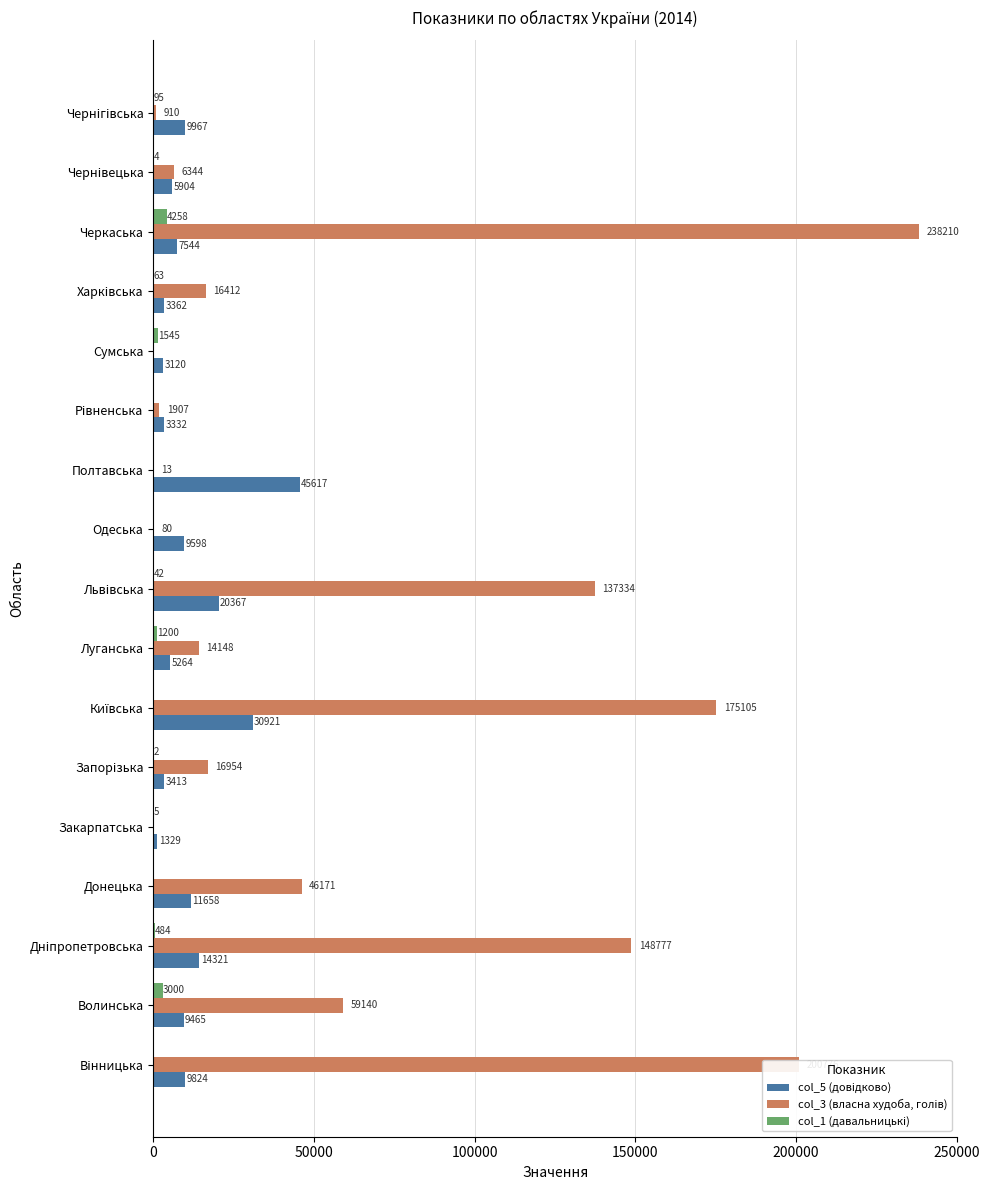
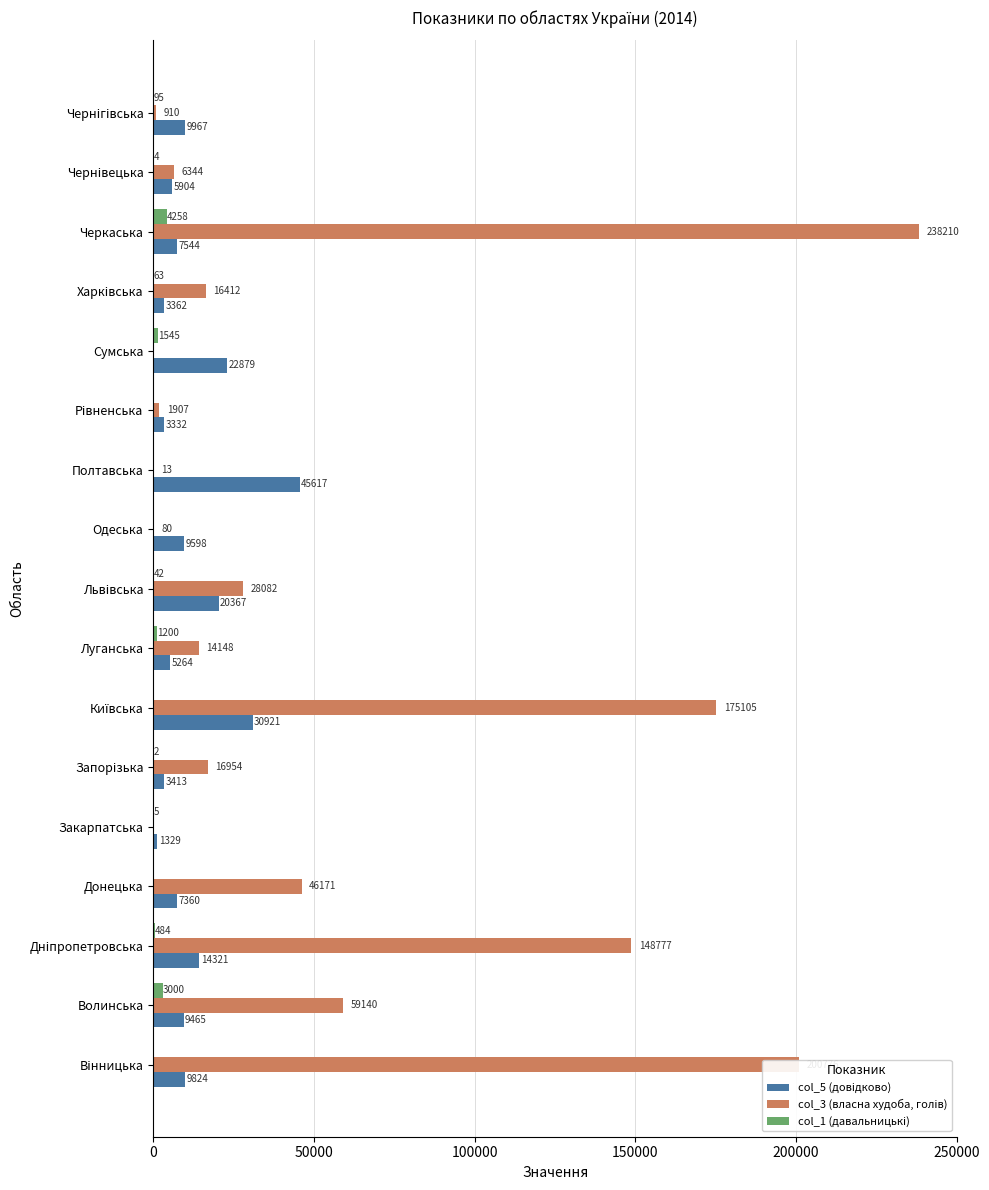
col_5 (довідково), Сумська: 3120 -> 22879
col_3 (власна худоба, голів), Львівська: 137334 -> 28082
col_5 (довідково), Донецька: 11658 -> 7360
